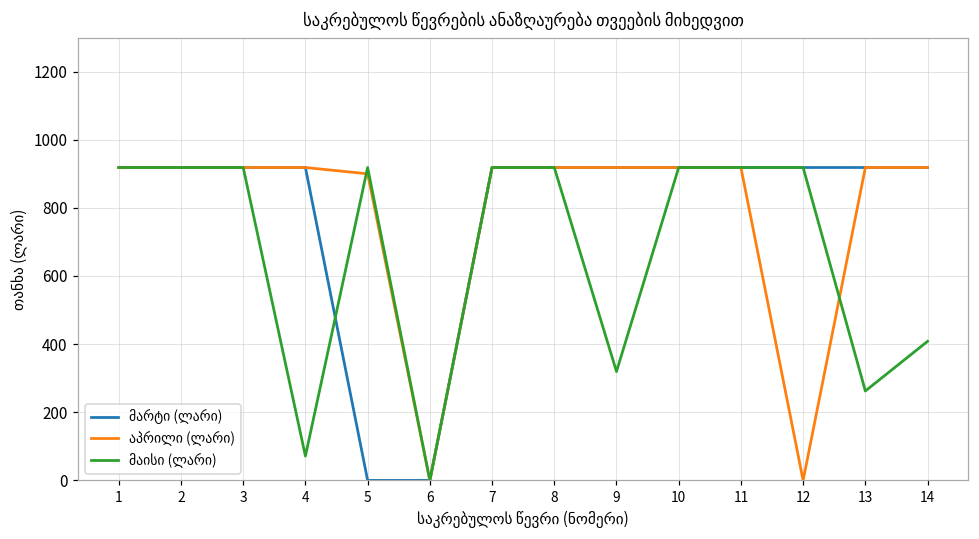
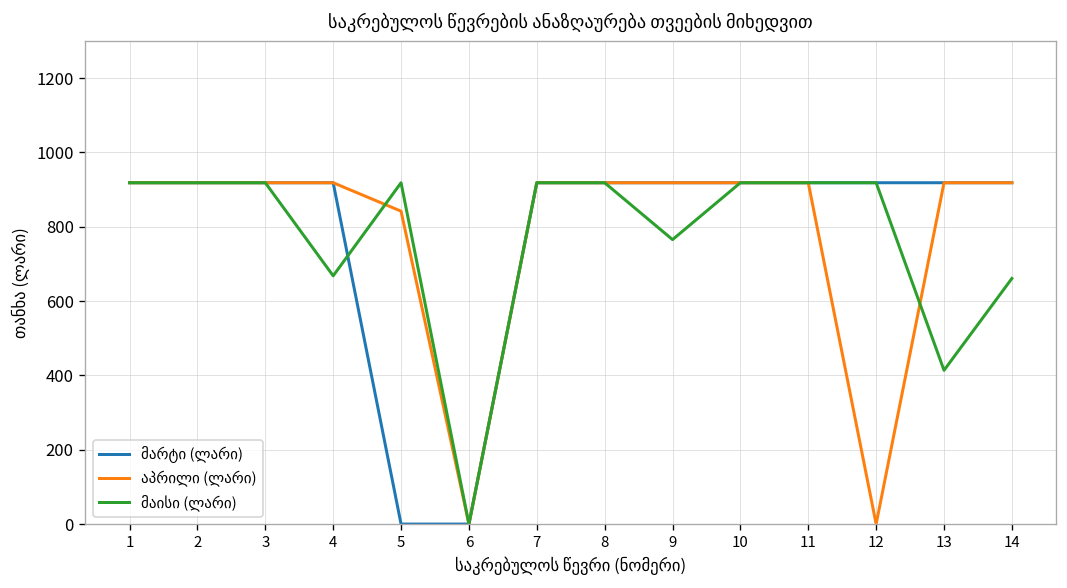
მაისი (ლარი), 4: 70 -> 670
აპრილი (ლარი), 5: 900 -> 840
მაისი (ლარი), 9: 320 -> 770
მაისი (ლარი), 13: 260 -> 410
მაისი (ლარი), 14: 410 -> 660
